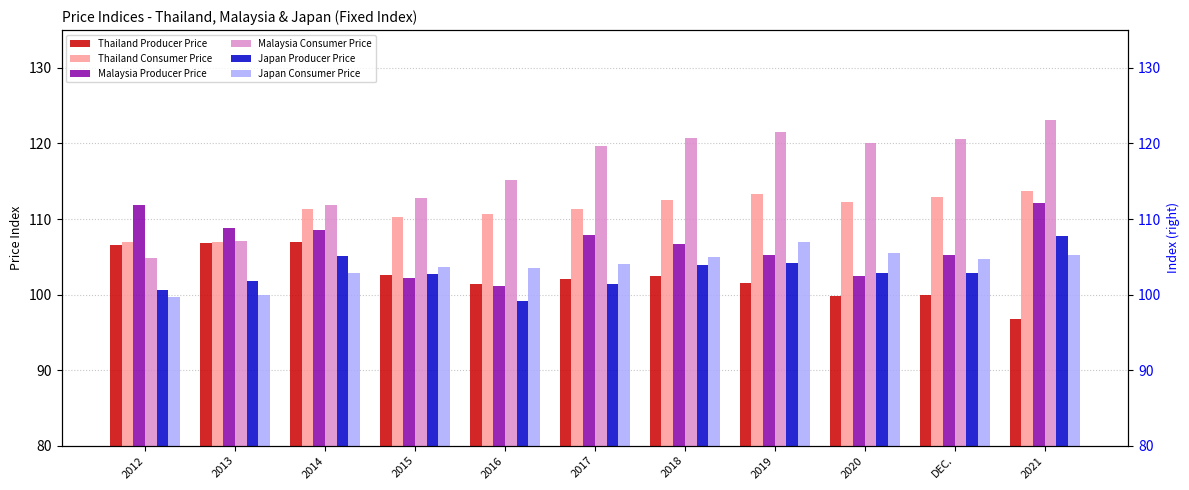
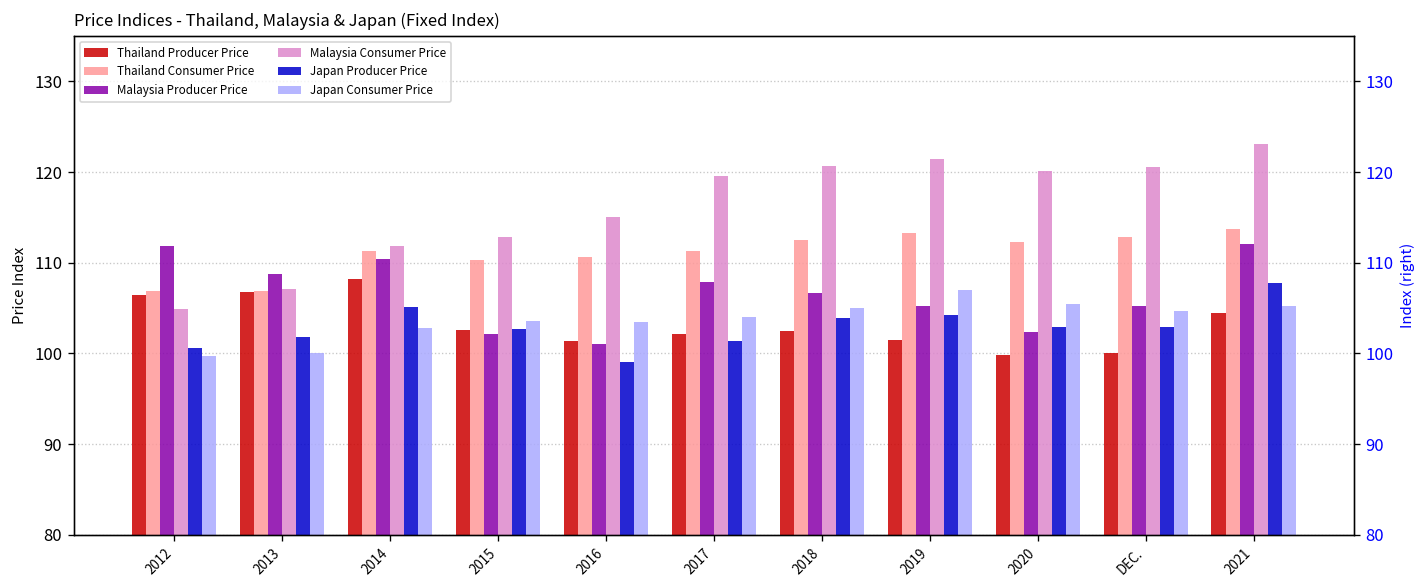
Thailand Producer Price, 2014: 107 -> 108
Malaysia Producer Price, 2014: 109 -> 110
Thailand Producer Price, 2021: 97 -> 105
